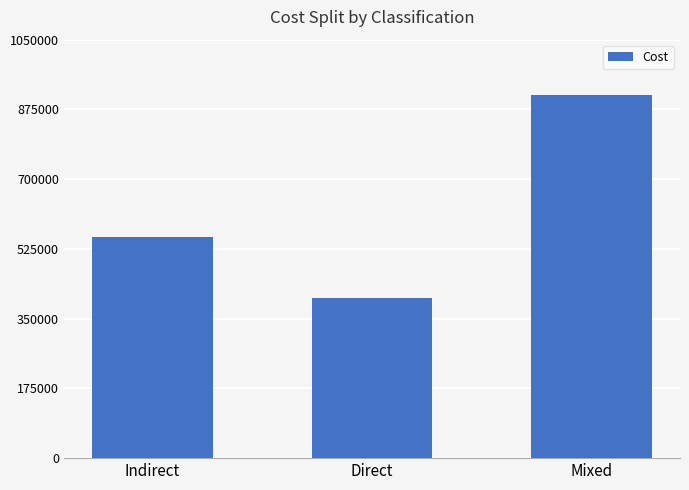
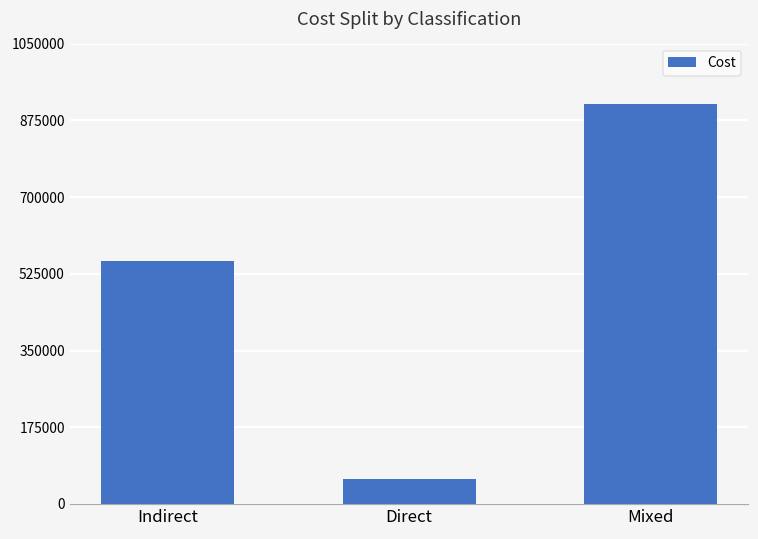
Direct: 400000 -> 60000
